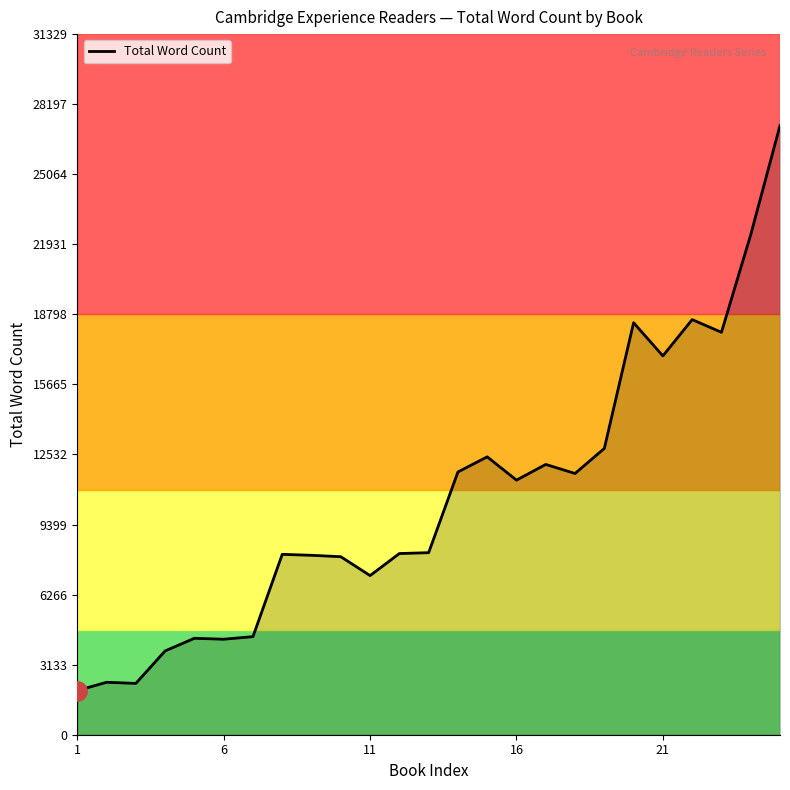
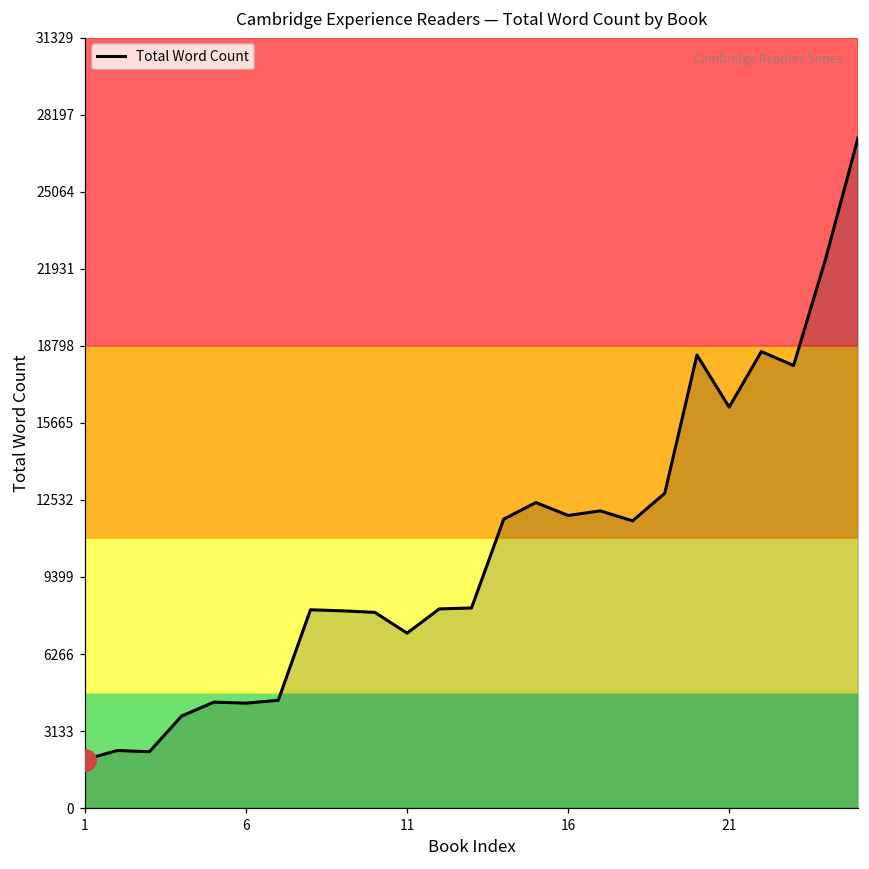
Total Word Count, 16: 11400 -> 11900
Total Word Count, 21: 16900 -> 16300
